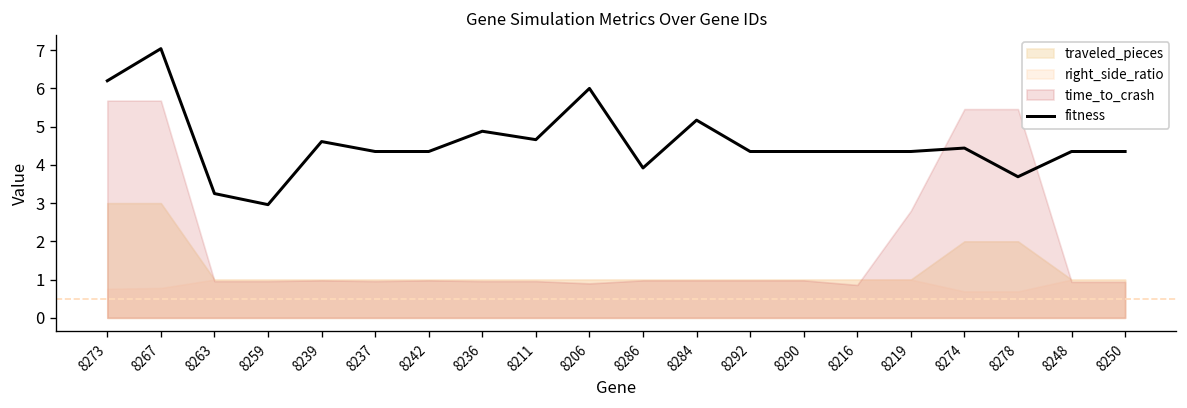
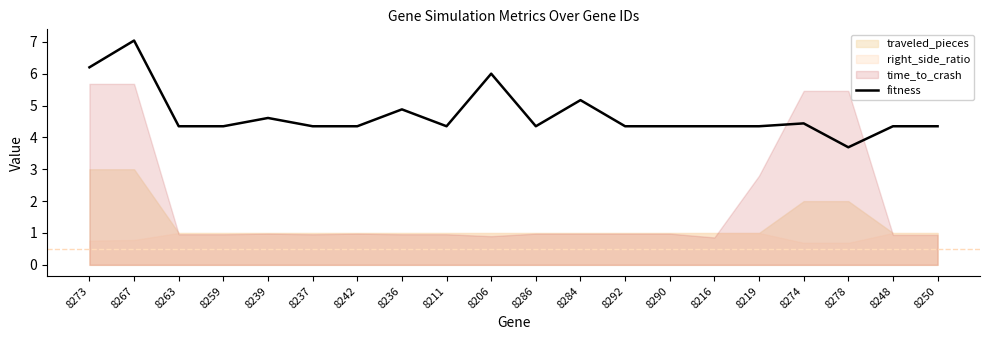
fitness, 8263: 3.3 -> 4.4
fitness, 8259: 3.0 -> 4.4
fitness, 8211: 4.7 -> 4.4
fitness, 8286: 3.9 -> 4.4
